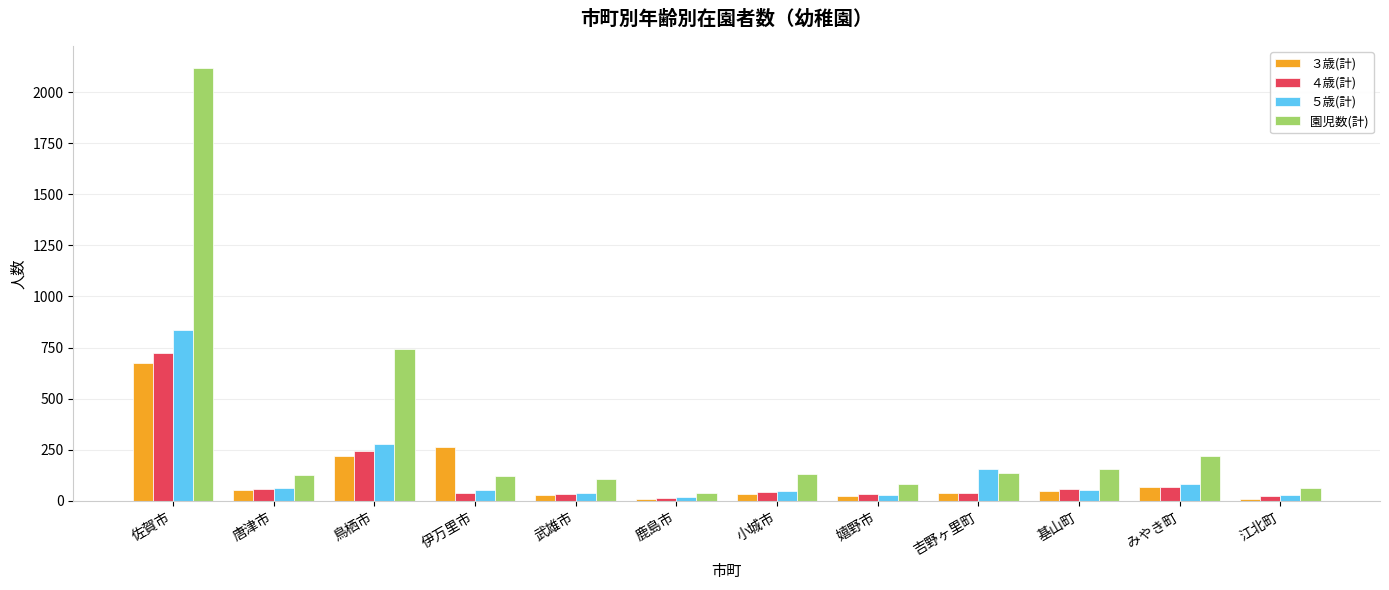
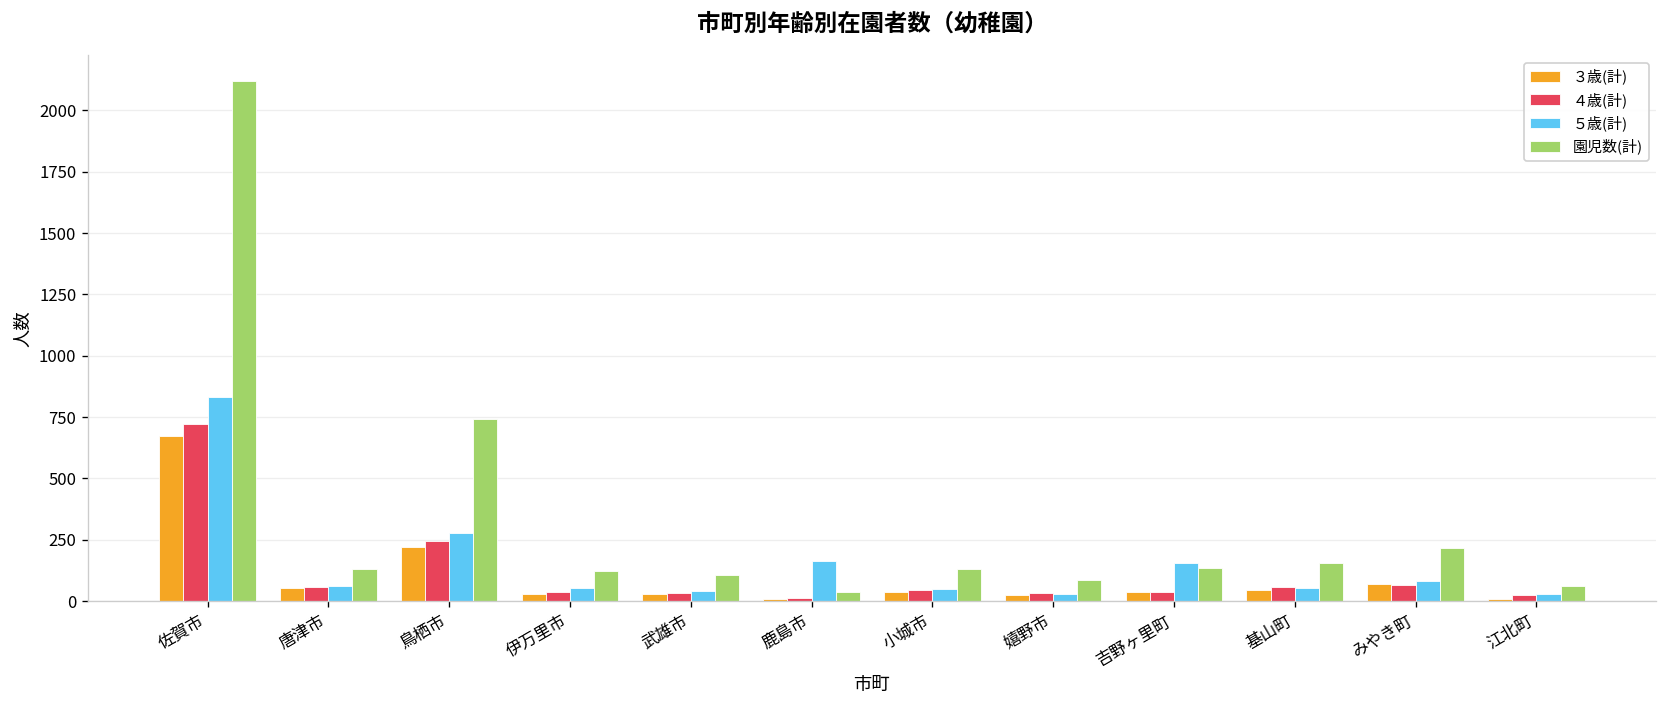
３歳(計), 伊万里市: 260 -> 30
５歳(計), 鹿島市: 20 -> 160
